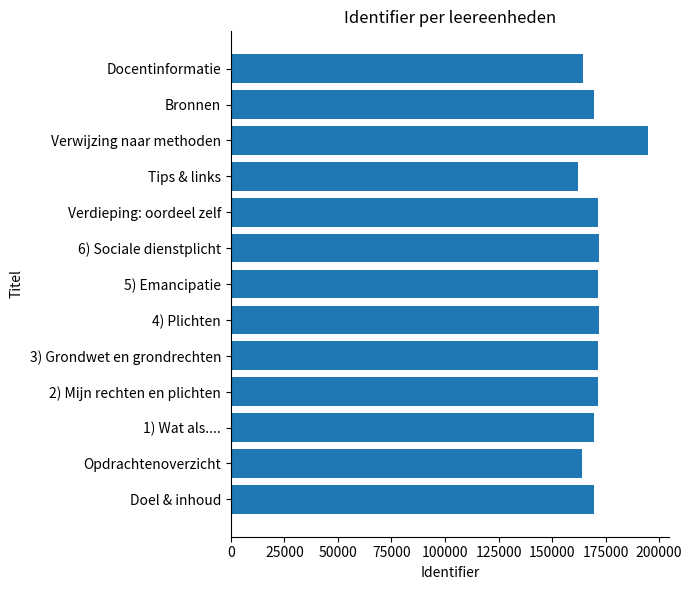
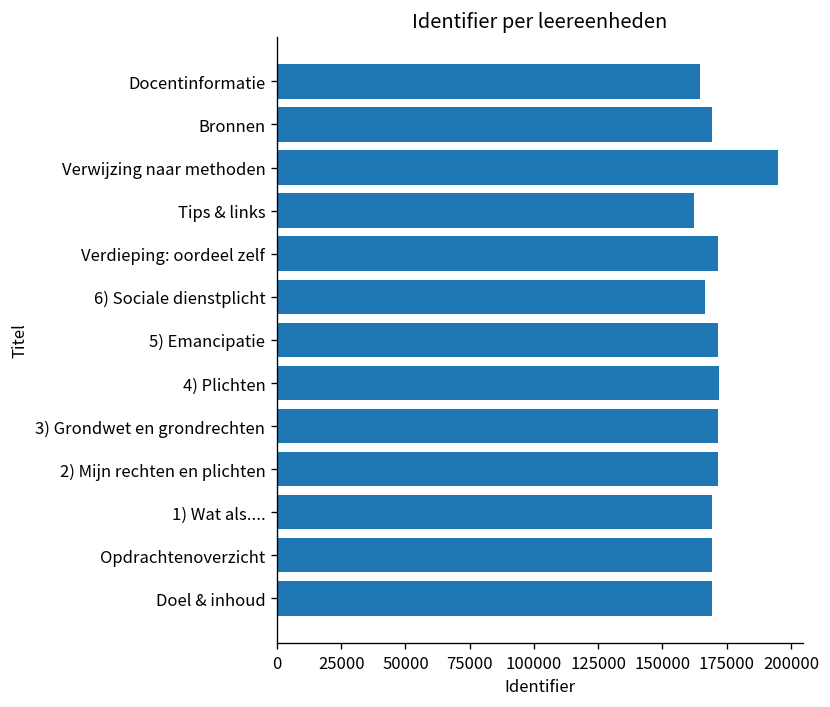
6) Sociale dienstplicht: 172000 -> 166000
Opdrachtenoverzicht: 164000 -> 169000
